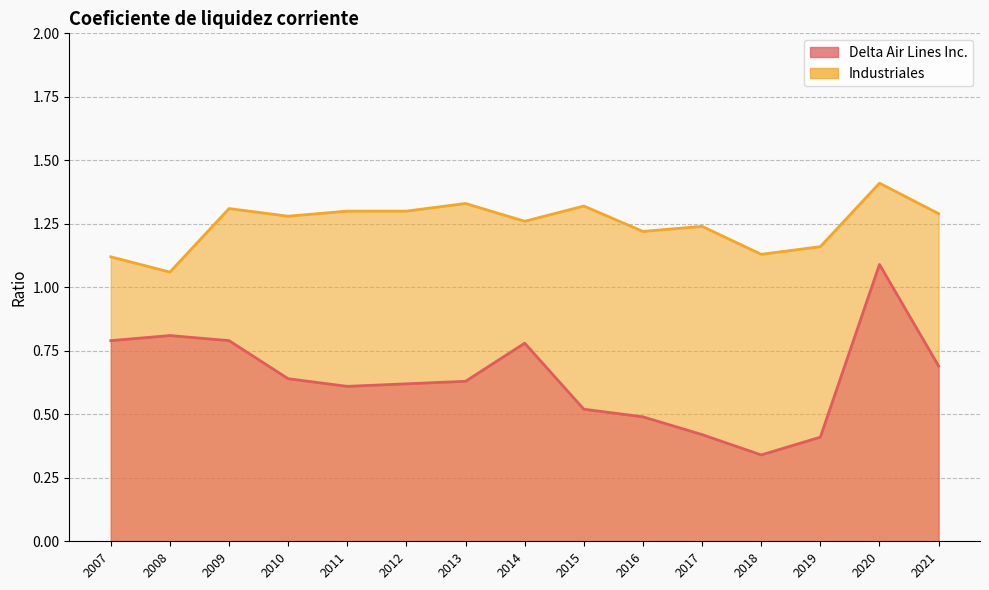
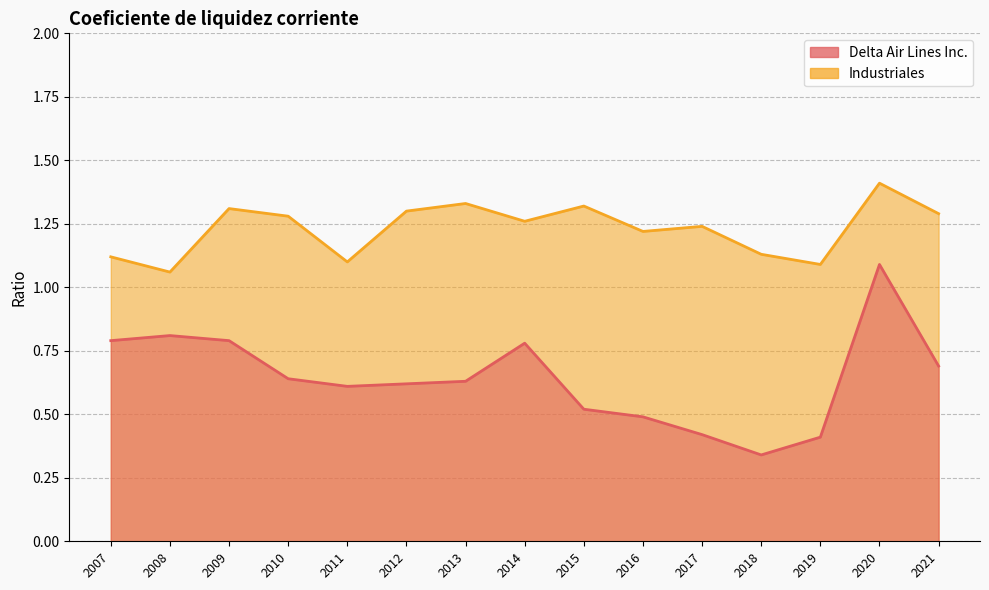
Industriales, 2011: 1.3 -> 1.1
Industriales, 2019: 1.16 -> 1.09
